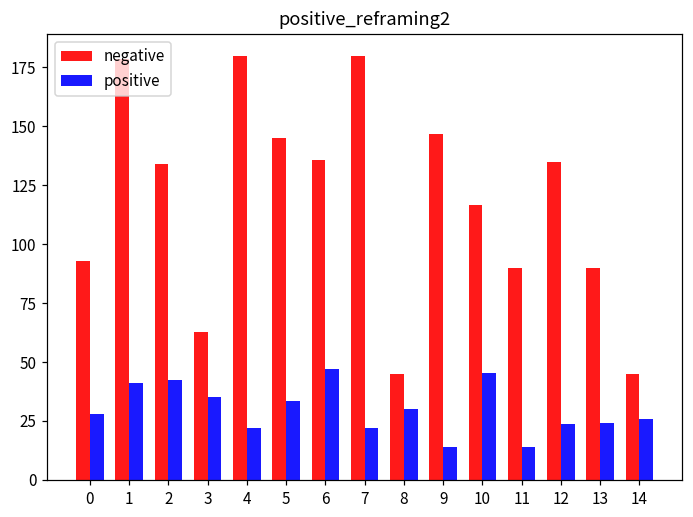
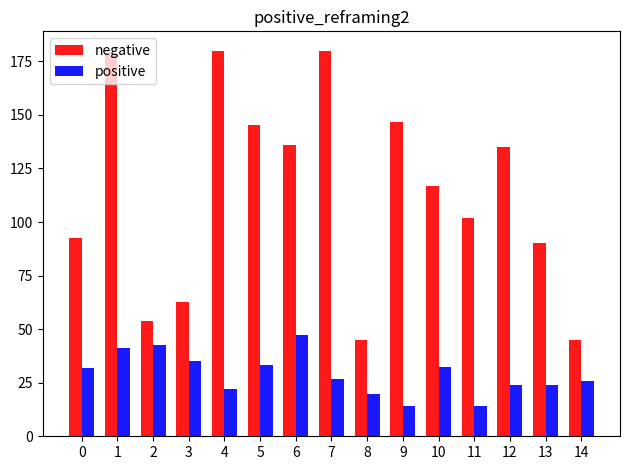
positive, 0: 28 -> 32
negative, 2: 134 -> 54
positive, 7: 22 -> 27
positive, 8: 30 -> 20
positive, 10: 46 -> 32
negative, 11: 90 -> 102
